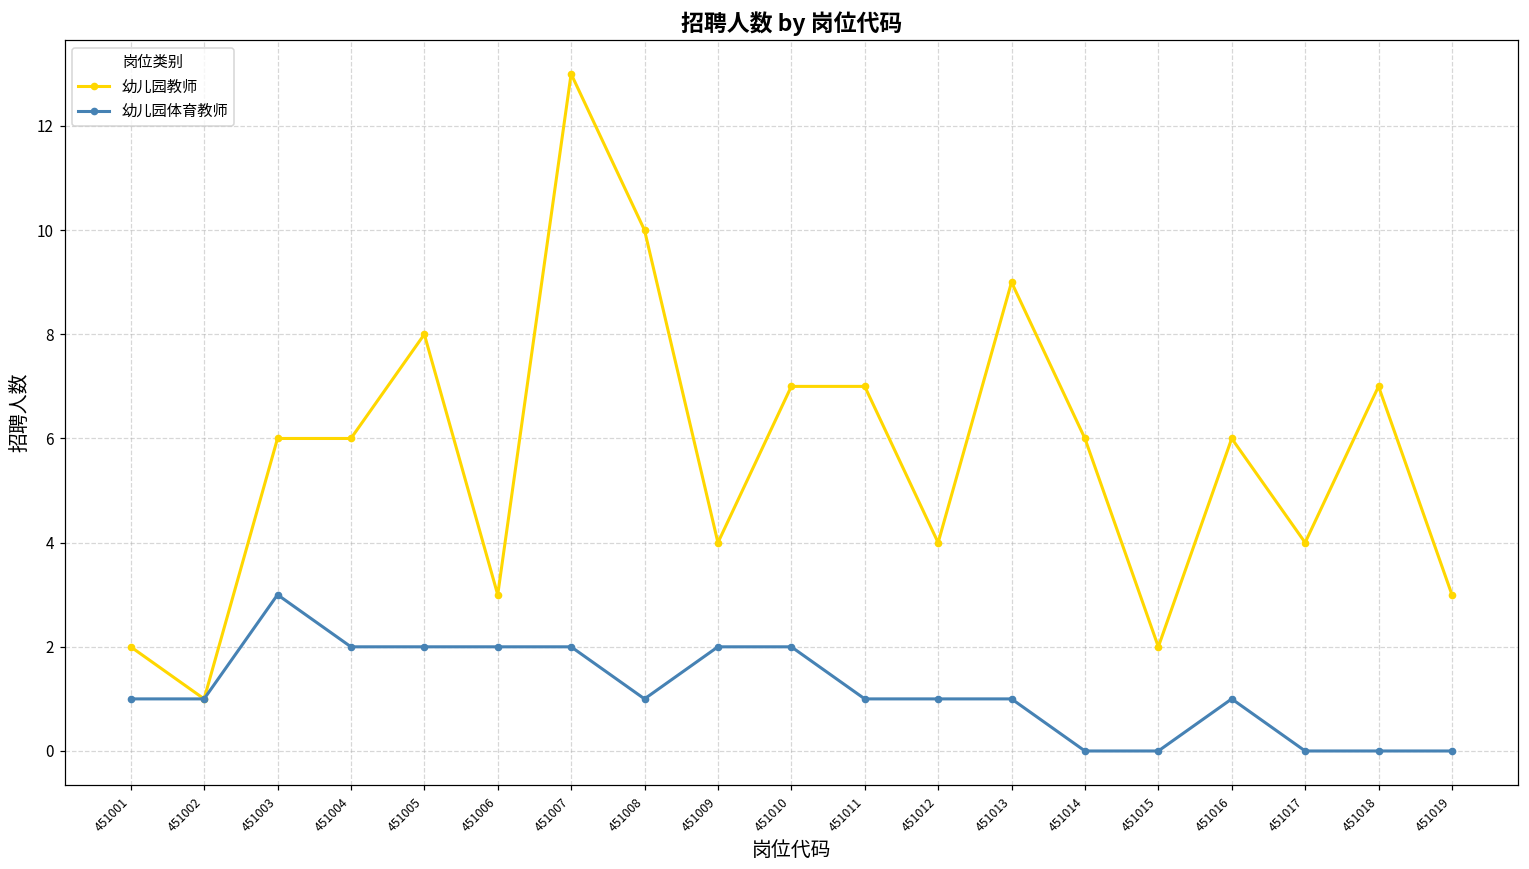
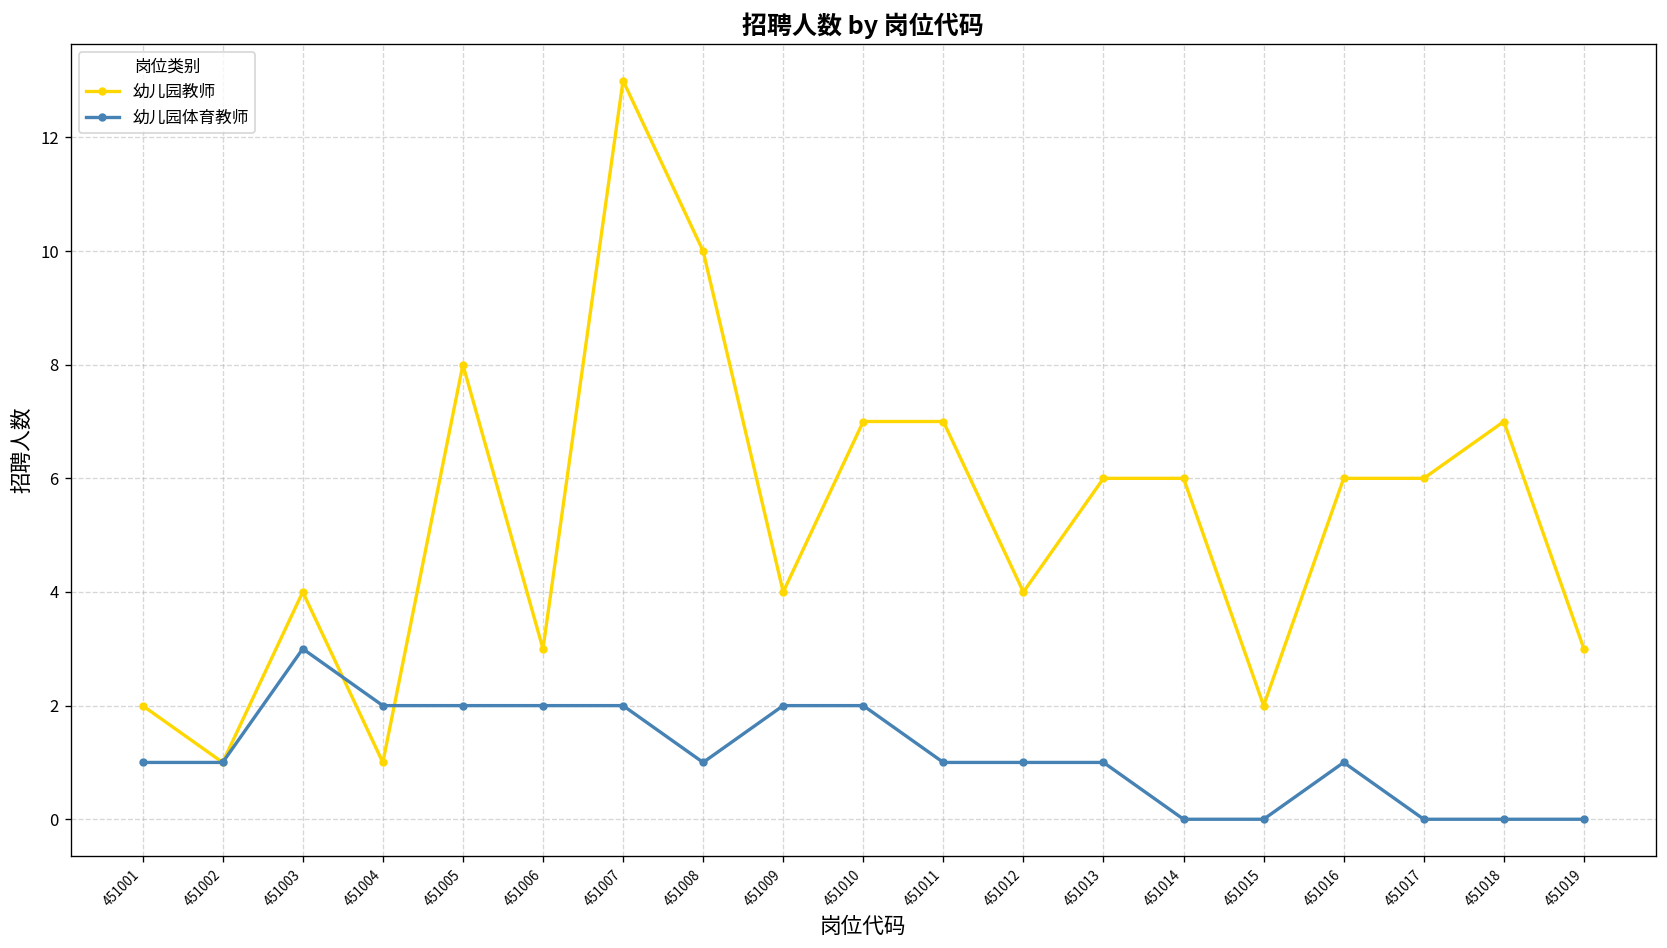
幼儿园教师, 451003: 6 -> 4
幼儿园教师, 451004: 6 -> 1
幼儿园教师, 451013: 9 -> 6
幼儿园教师, 451017: 4 -> 6
